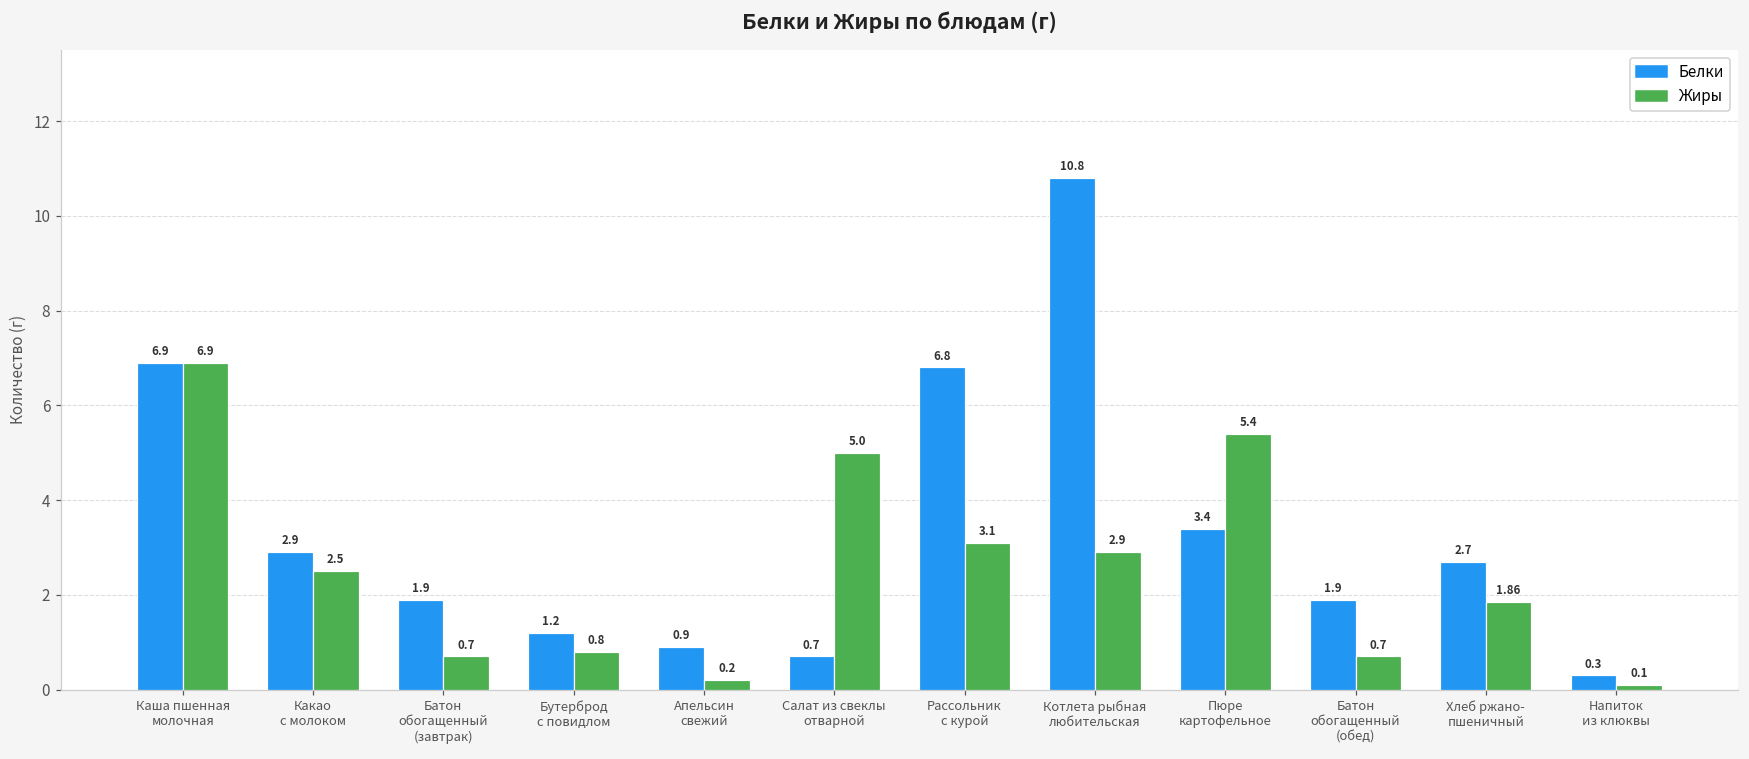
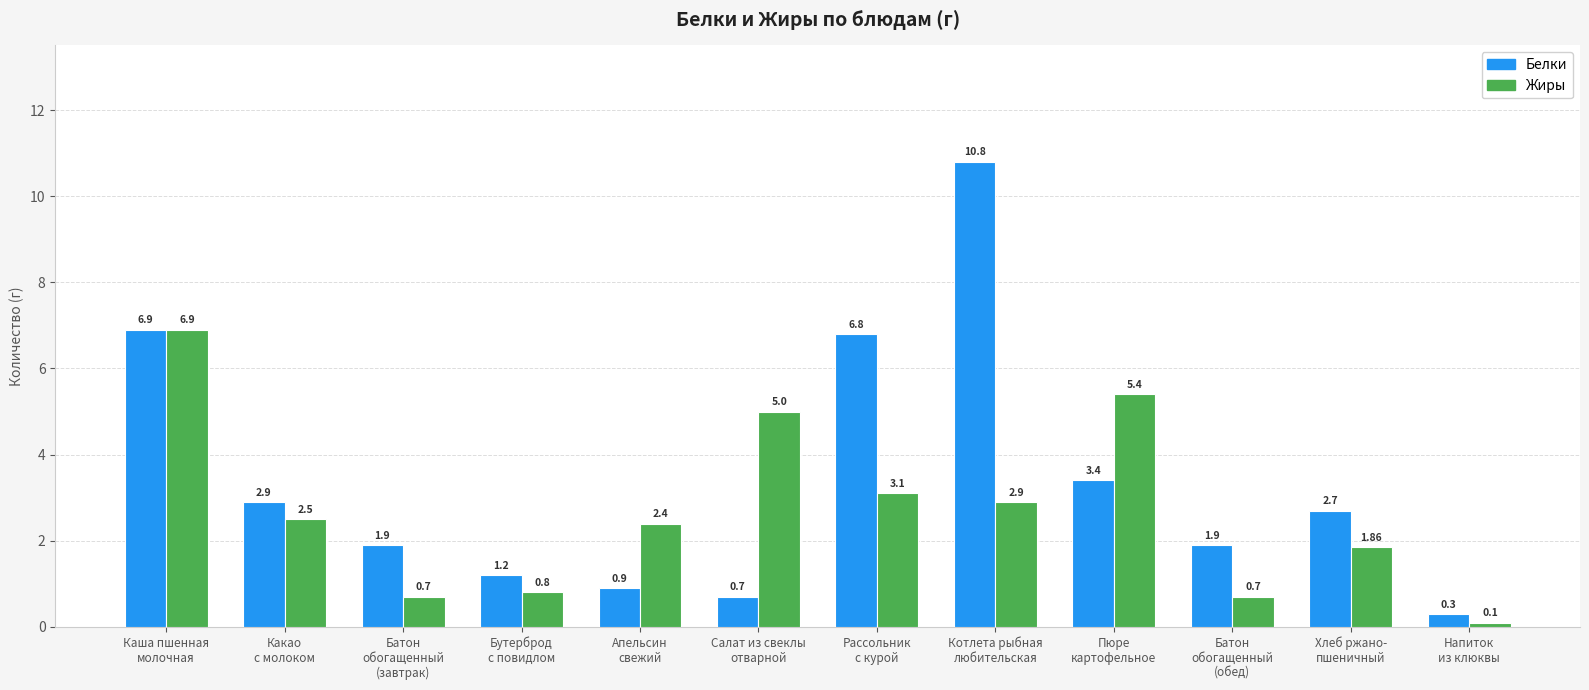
Жиры, Апельсин свежий: 0.2 -> 2.4
